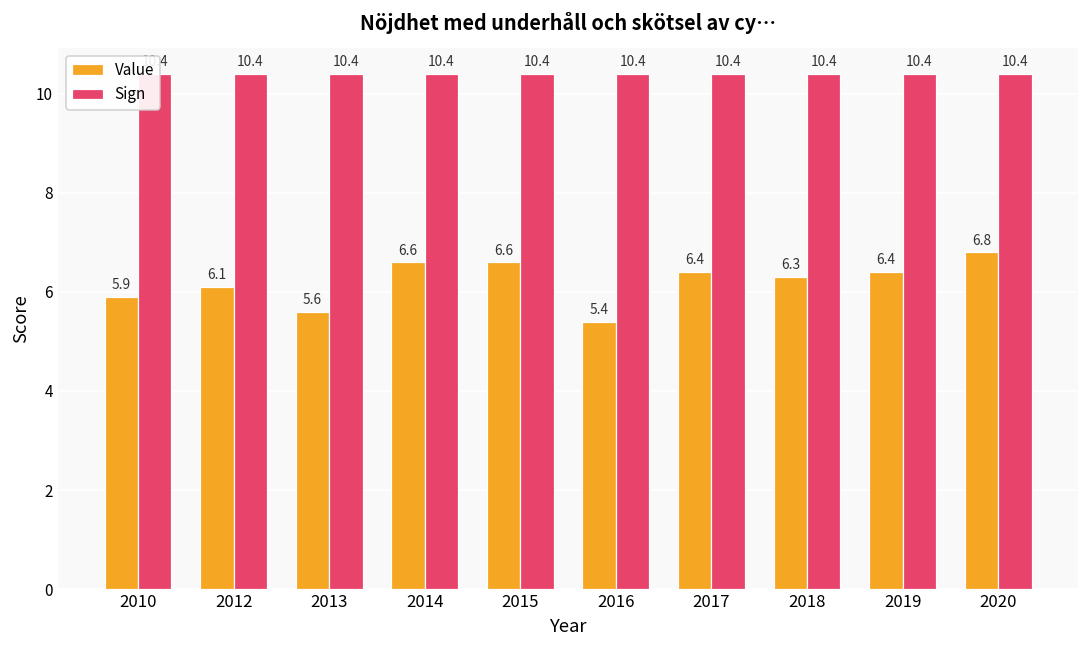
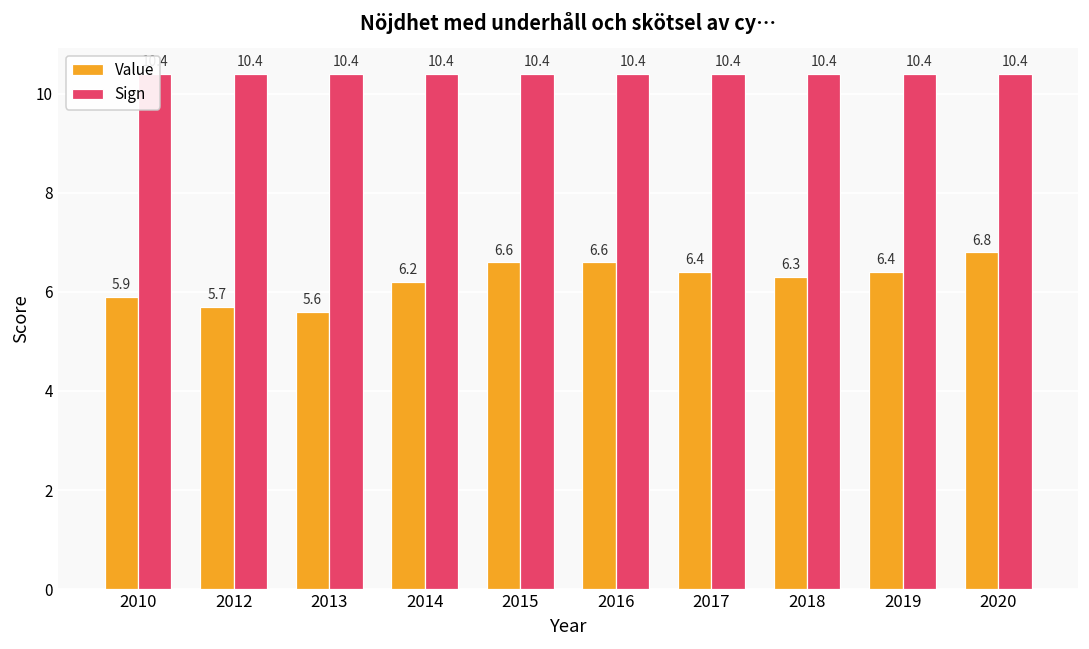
Value, 2012: 6.1 -> 5.7
Value, 2014: 6.6 -> 6.2
Value, 2016: 5.4 -> 6.6
